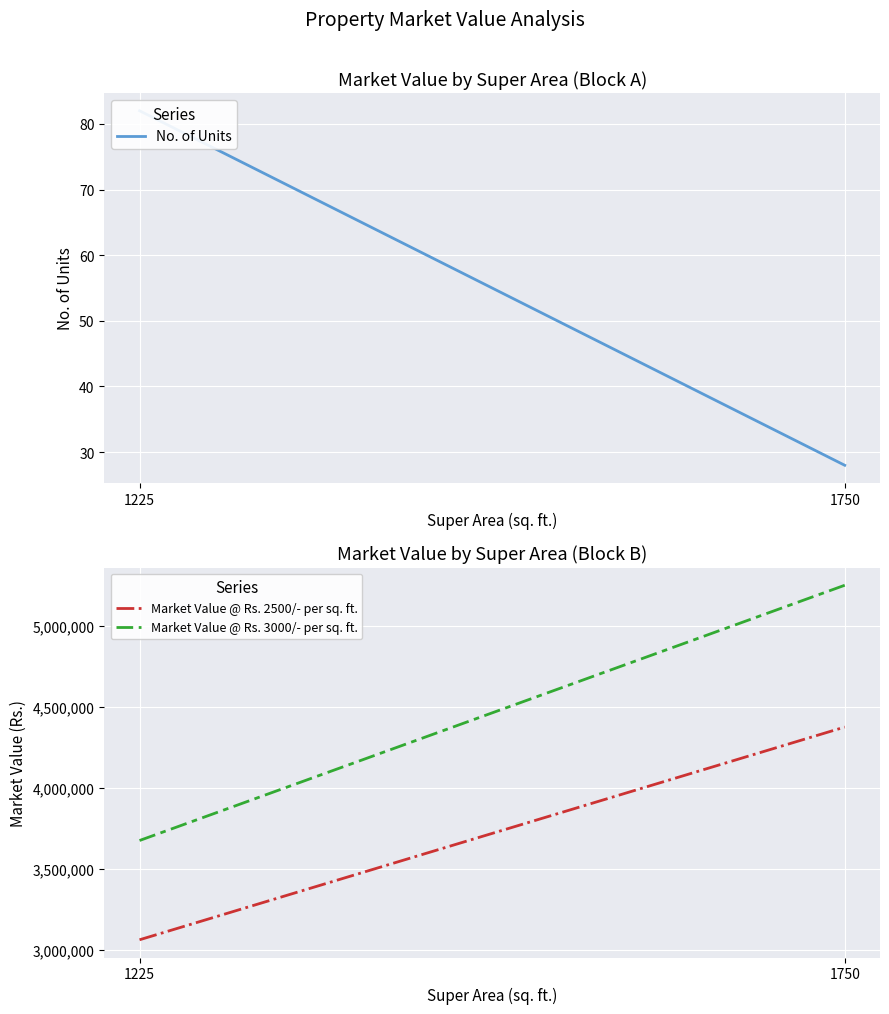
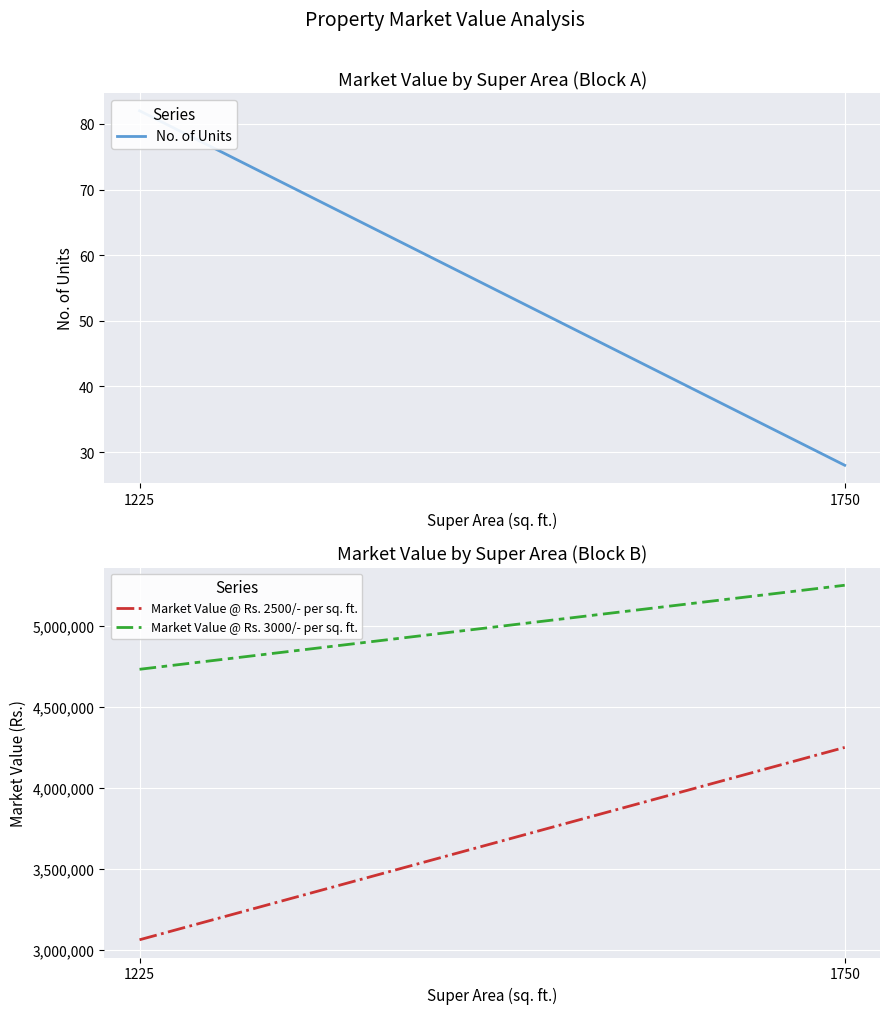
Market Value by Super Area (Block B), Market Value @ Rs. 3000/- per sq. ft., 1225: 3,680,000 -> 4,730,000
Market Value by Super Area (Block B), Market Value @ Rs. 2500/- per sq. ft., 1750: 4,380,000 -> 4,250,000
